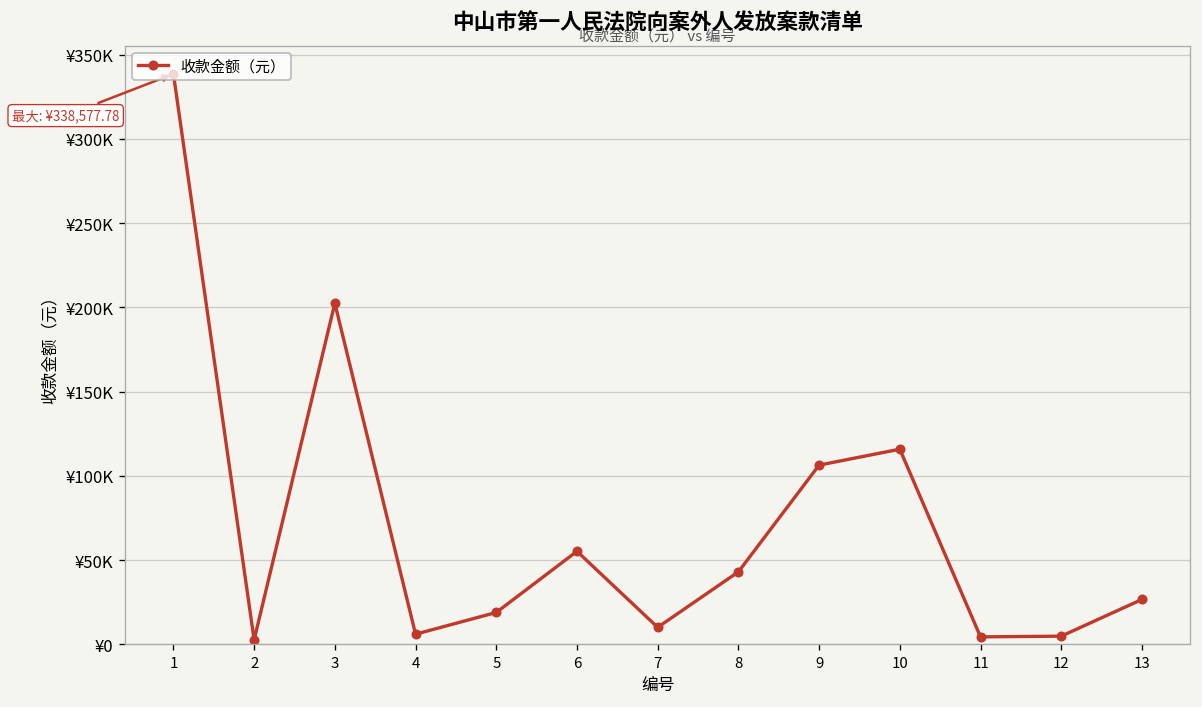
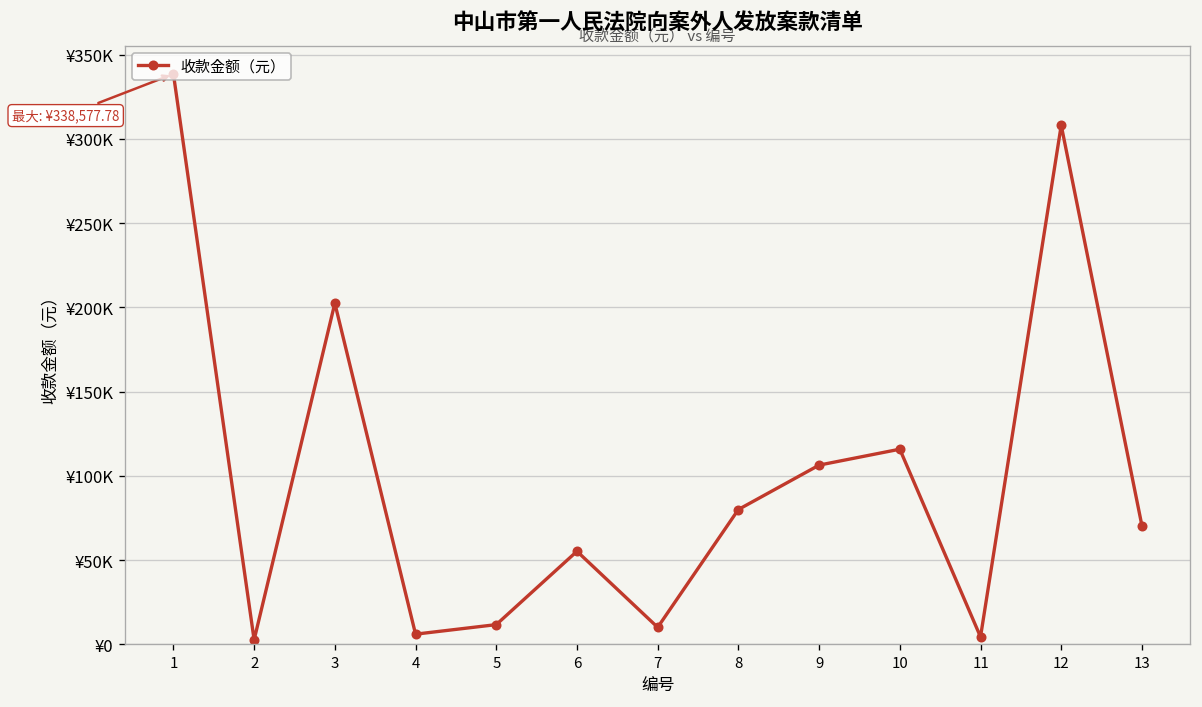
5: ¥19000 -> ¥12000
8: ¥43000 -> ¥80000
12: ¥5000 -> ¥308000
13: ¥27000 -> ¥70000
